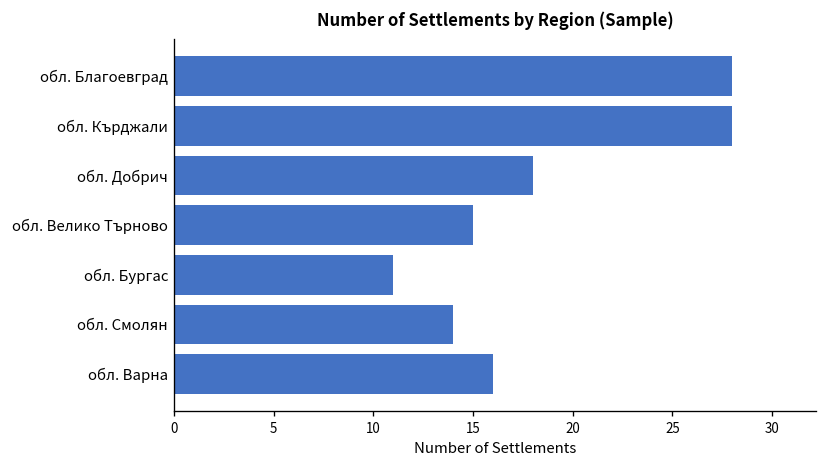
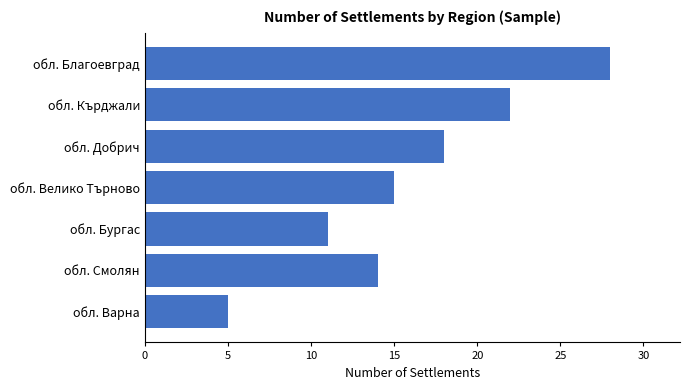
обл. Кърджали: 28 -> 22
обл. Варна: 16 -> 5
